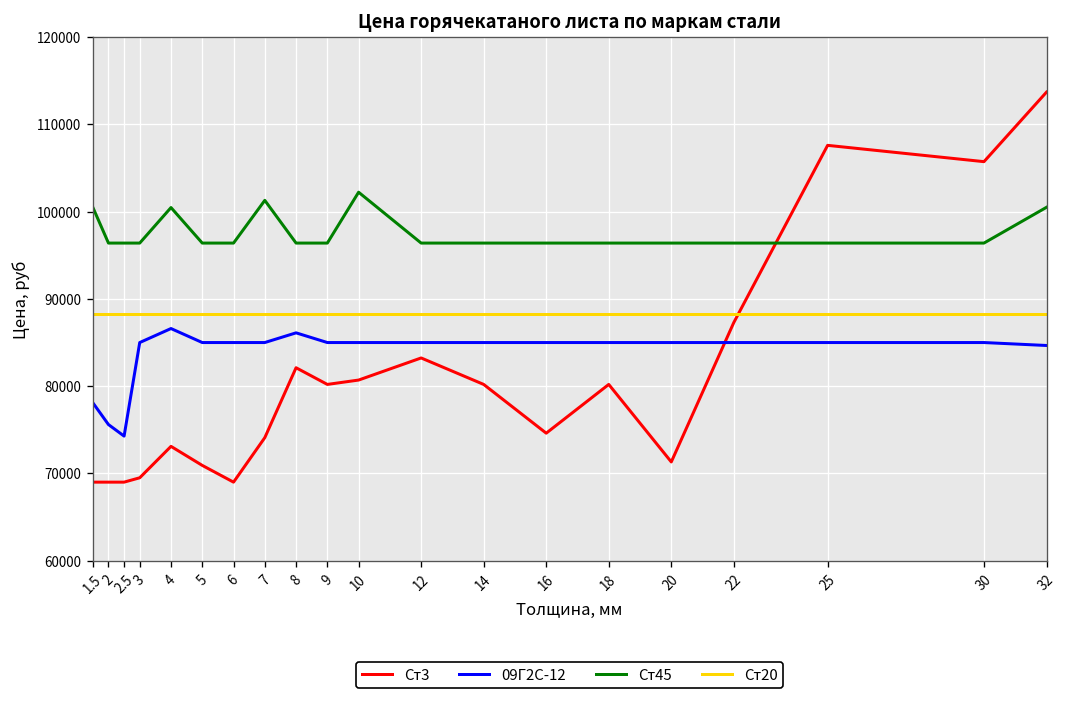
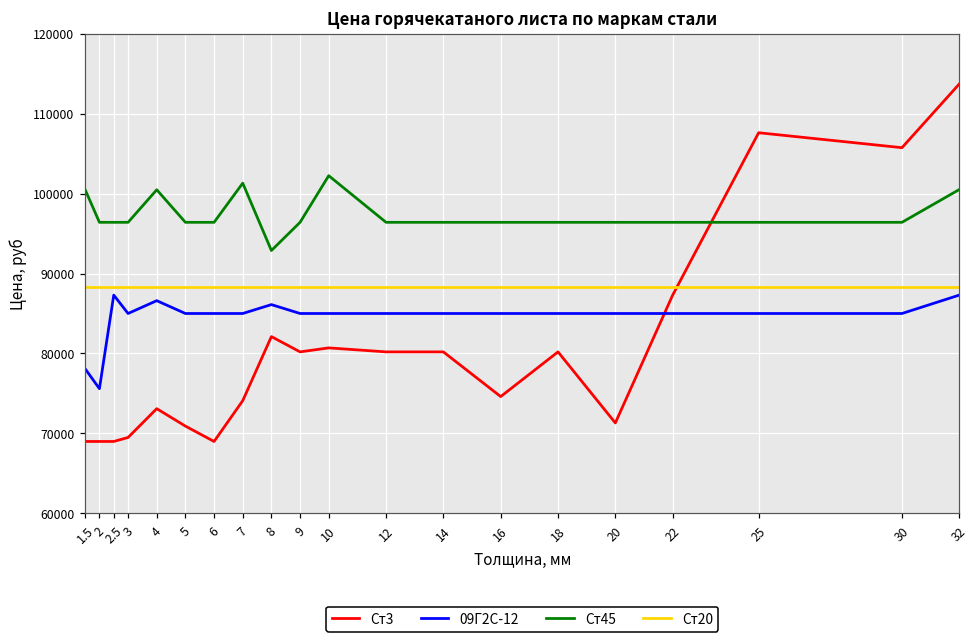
09Г2С-12, 2.5: 74000 -> 87000
Ст45, 8: 96000 -> 93000
Ст3, 12: 83000 -> 80000
09Г2С-12, 32: 85000 -> 87000
